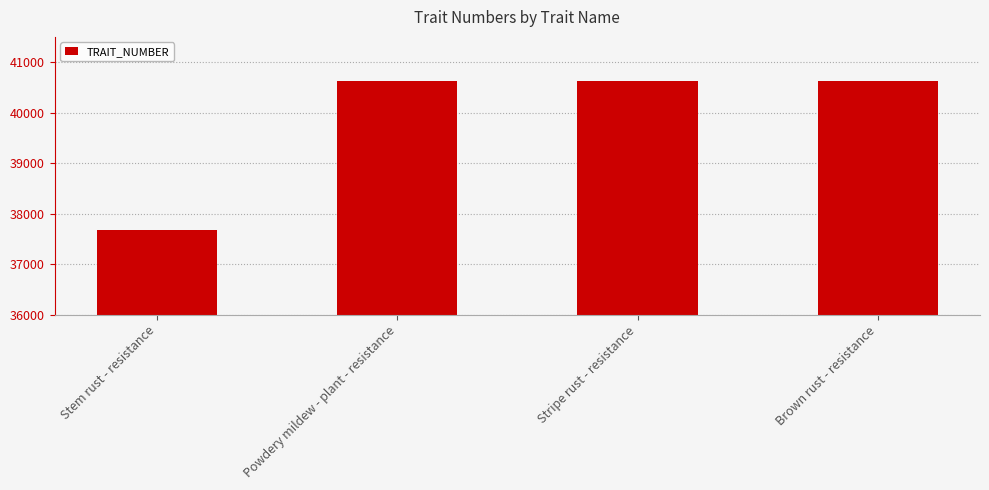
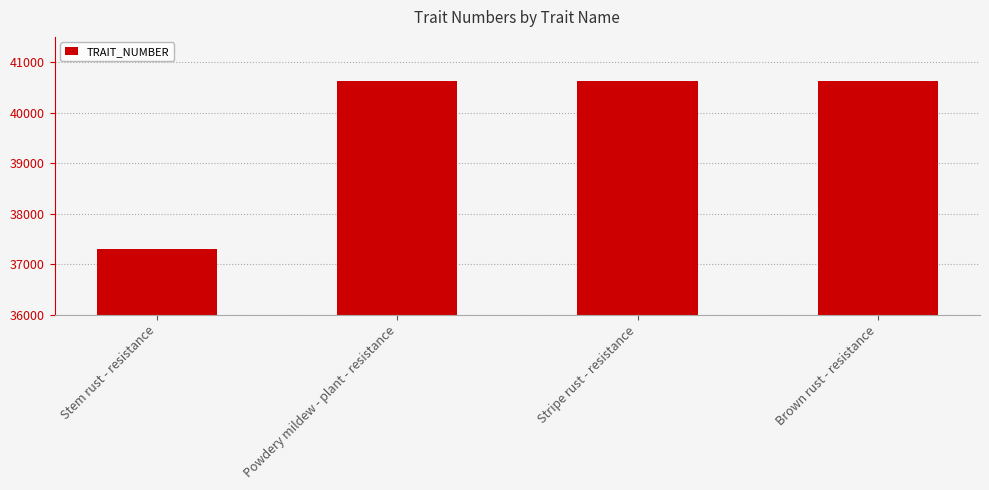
Stem rust - resistance: 37700 -> 37300
